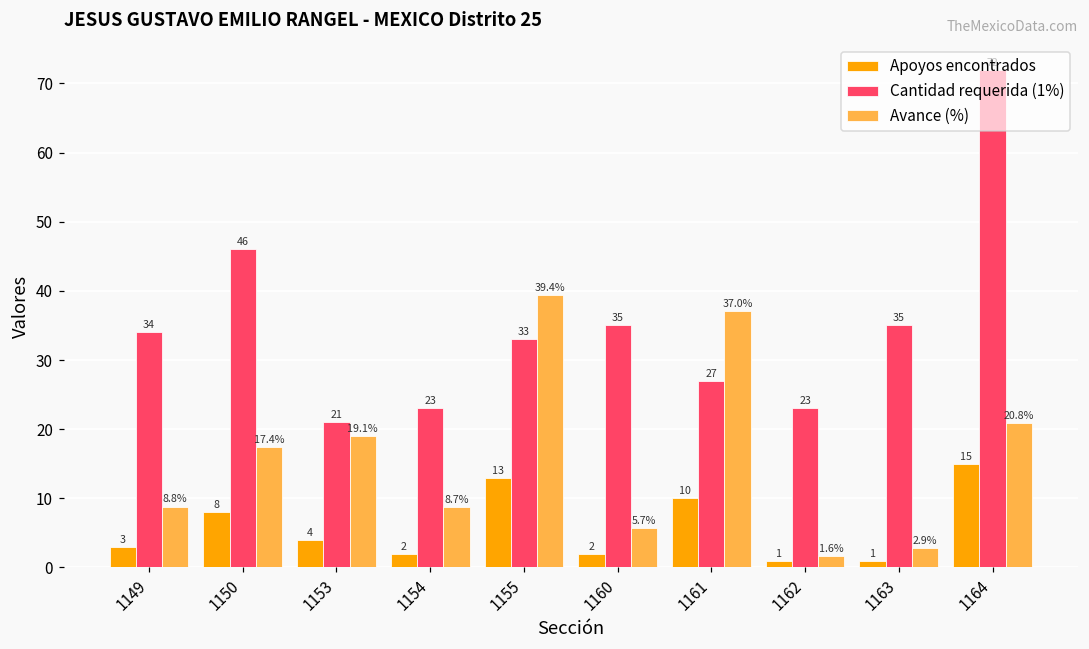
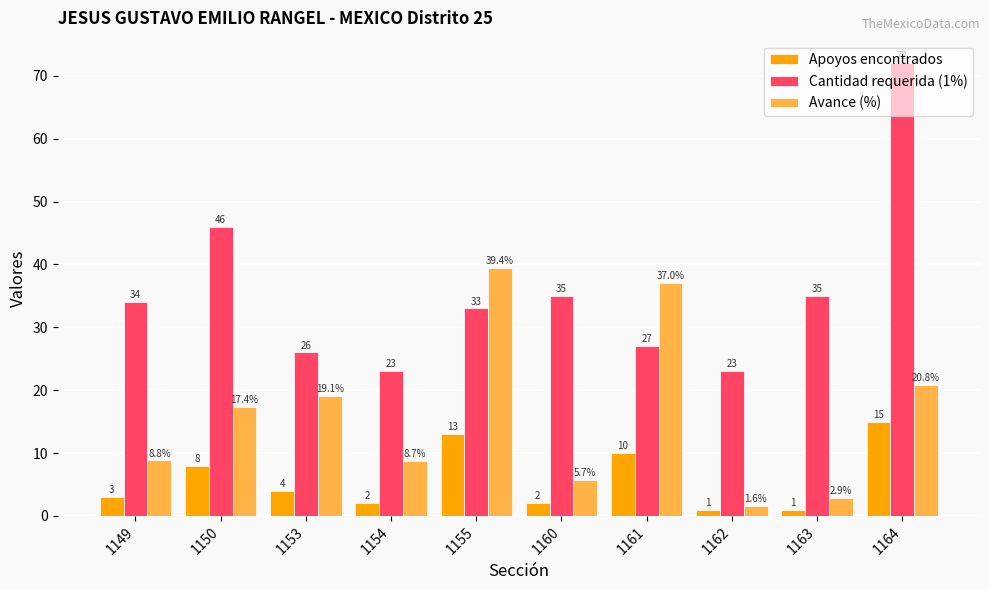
Cantidad requerida (1%), 1153: 21 -> 26
